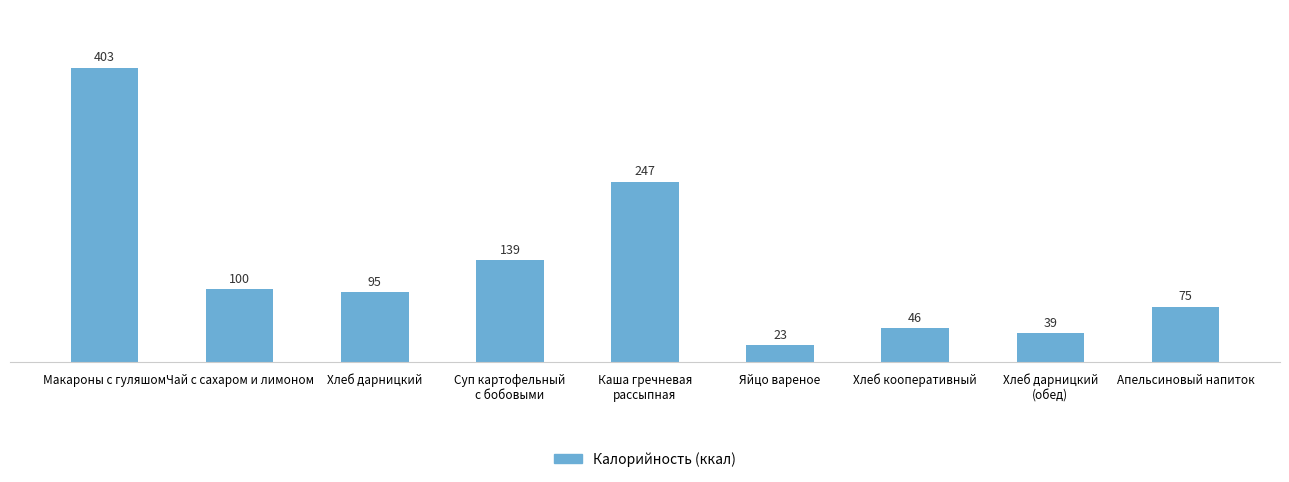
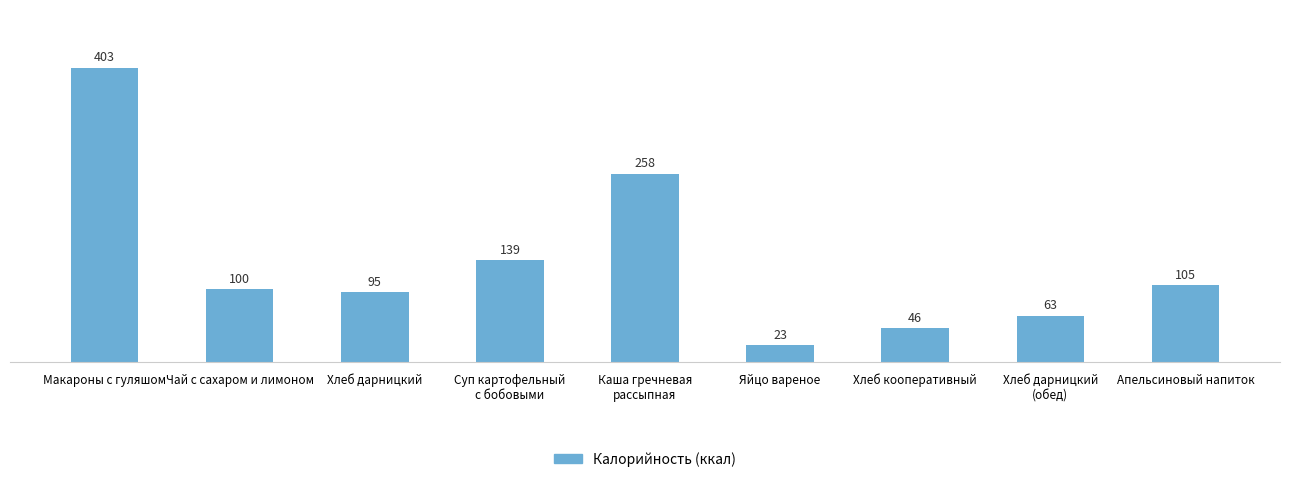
Каша гречневая рассыпная: 247 -> 258
Хлеб дарницкий (обед): 39 -> 63
Апельсиновый напиток: 75 -> 105
